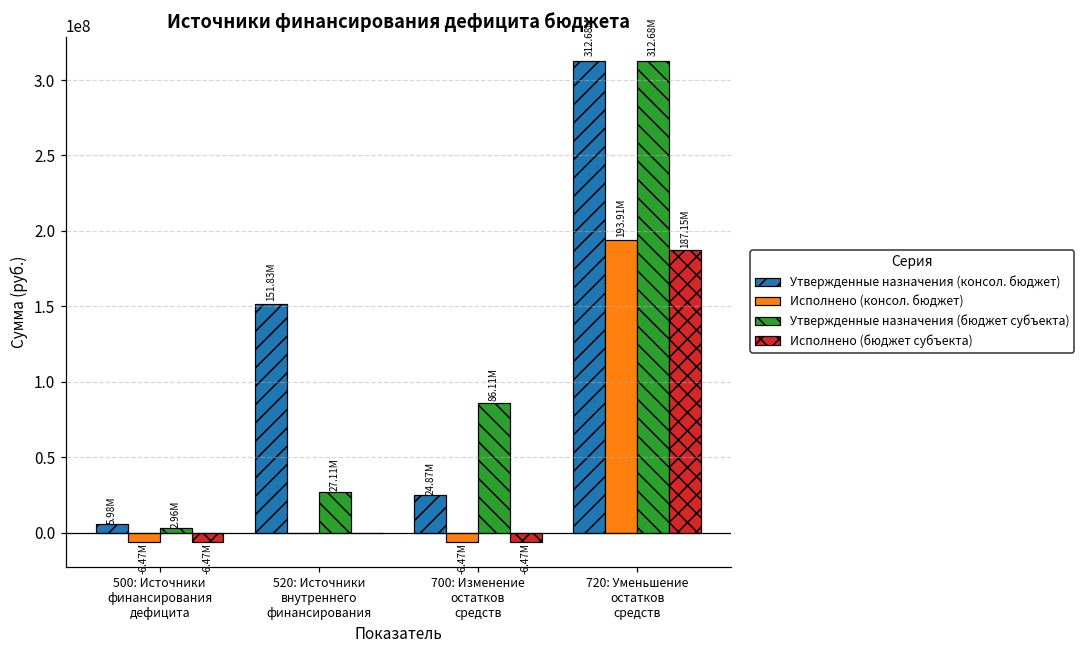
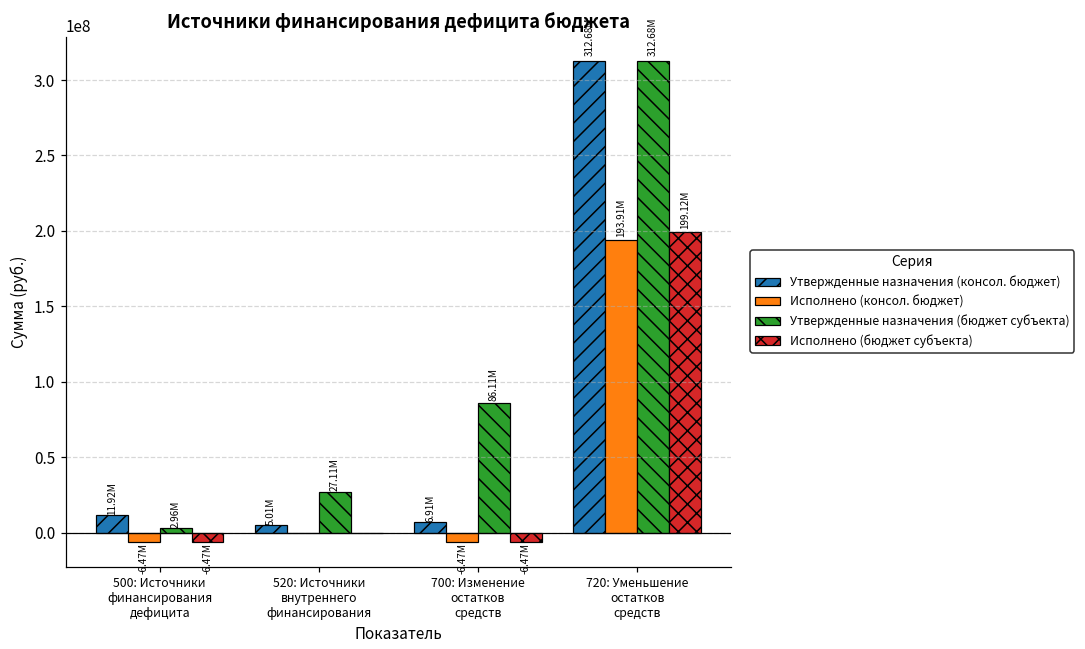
Утвержденные назначения (консол. бюджет), 500: Источники финансирования дефицита: 5.98M -> 11.92M
Утвержденные назначения (консол. бюджет), 520: Источники внутреннего финансирования: 151.83M -> 5.01M
Утвержденные назначения (консол. бюджет), 700: Изменение остатков средств: 24.87M -> 6.91M
Исполнено (бюджет субъекта), 720: Уменьшение остатков средств: 187.15M -> 199.12M
